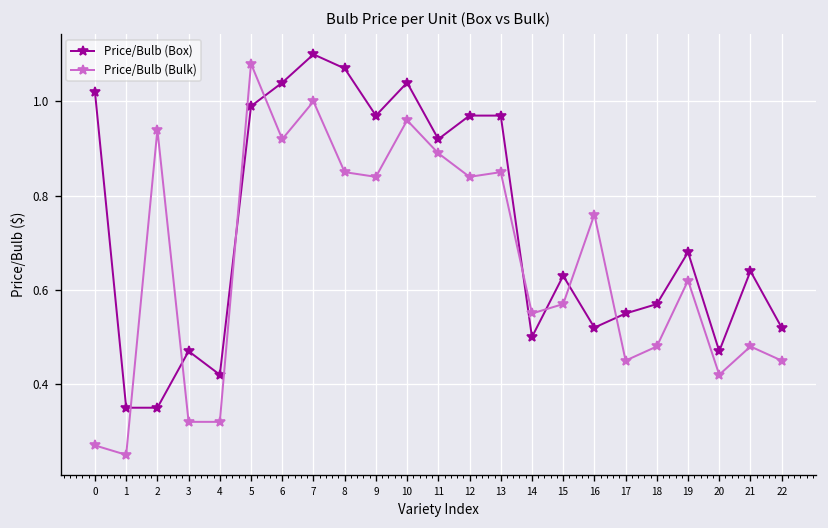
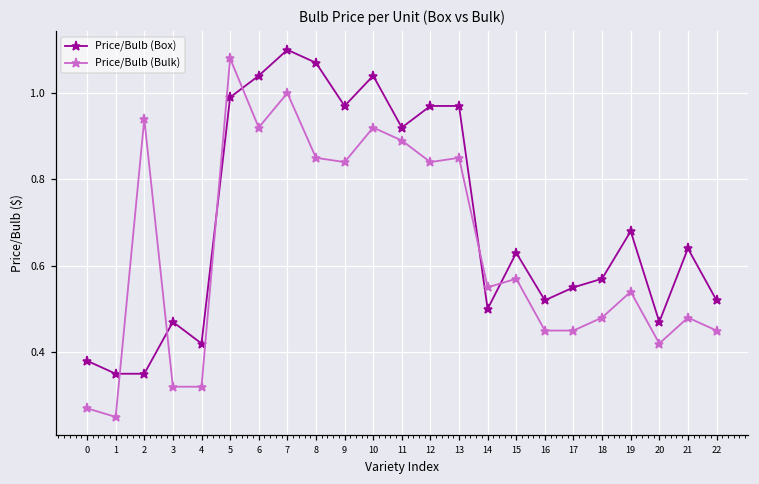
Price/Bulb (Box), 0: 1.02 -> 0.38
Price/Bulb (Bulk), 10: 0.96 -> 0.92
Price/Bulb (Bulk), 16: 0.76 -> 0.45
Price/Bulb (Bulk), 19: 0.62 -> 0.54
